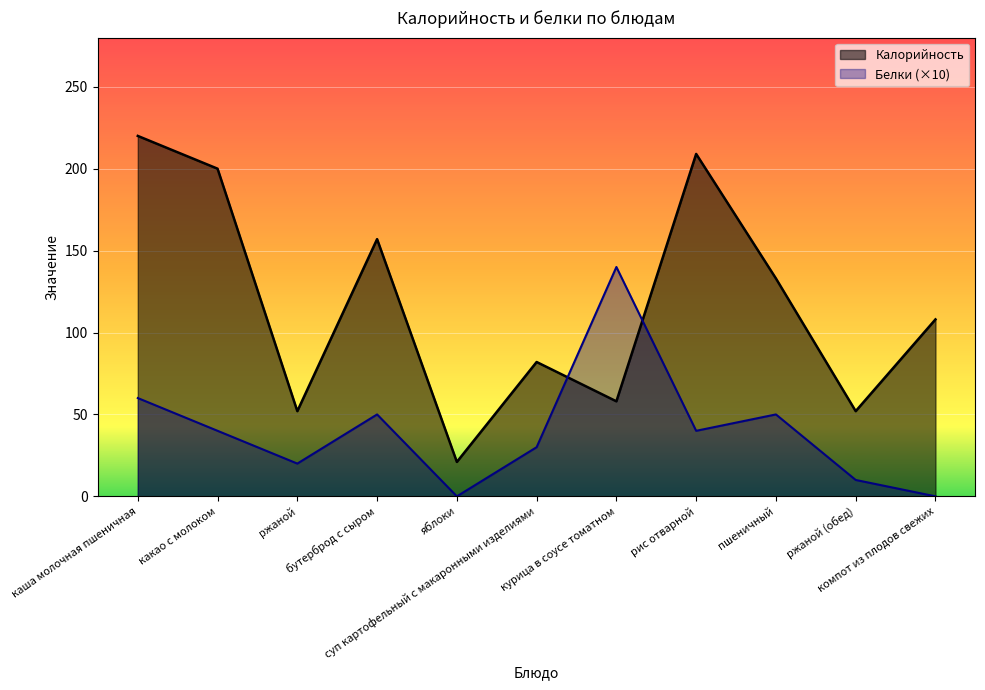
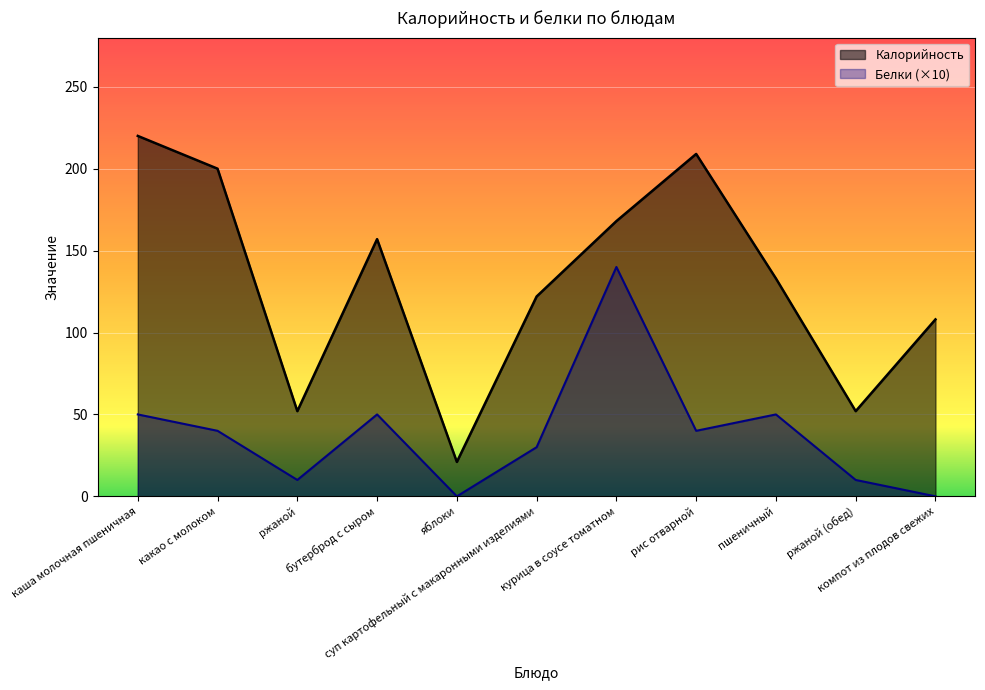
Белки (×10), каша молочная пшеничная: 60 -> 50
Белки (×10), ржаной: 20 -> 10
Калорийность, суп картофельный с макаронными изделиями: 82 -> 122
Калорийность, курица в соусе томатном: 58 -> 168
